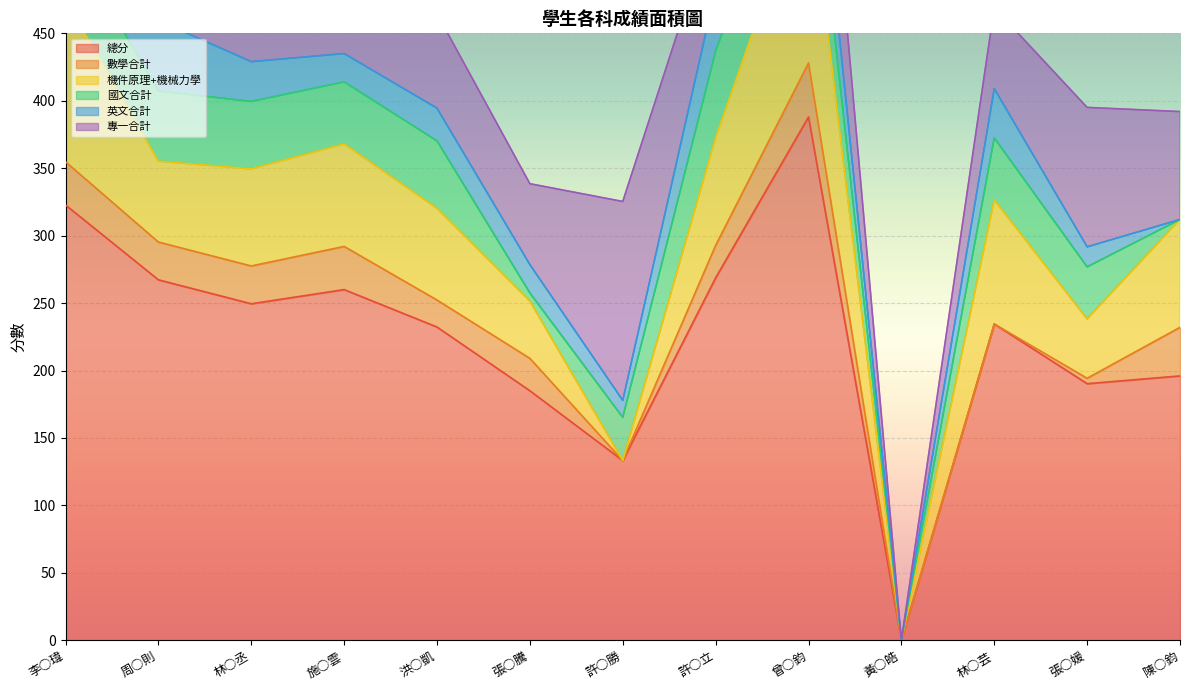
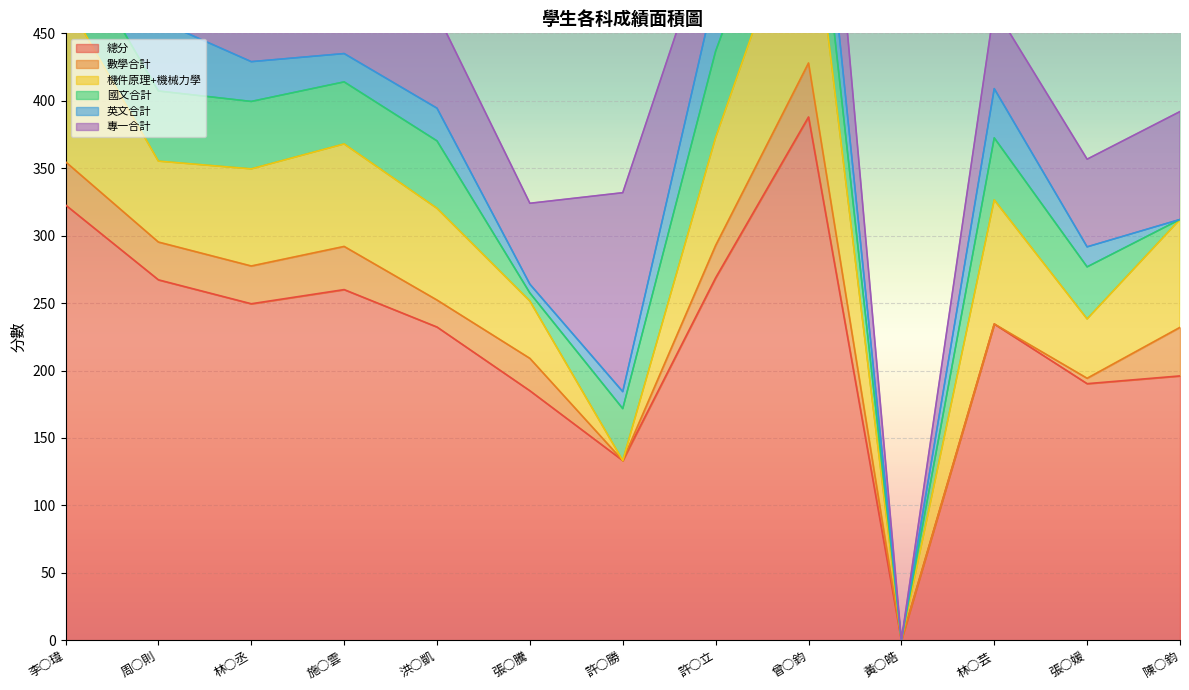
英文合計, 張○騰: 21 -> 7
國文合計, 許○勝: 32 -> 39
專一合計, 張○媛: 103 -> 65
